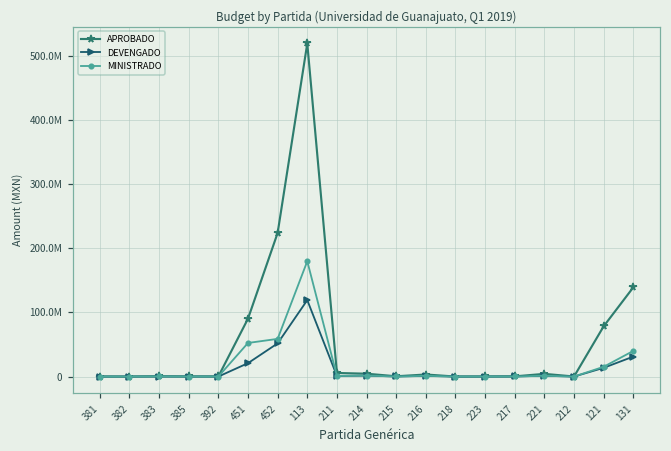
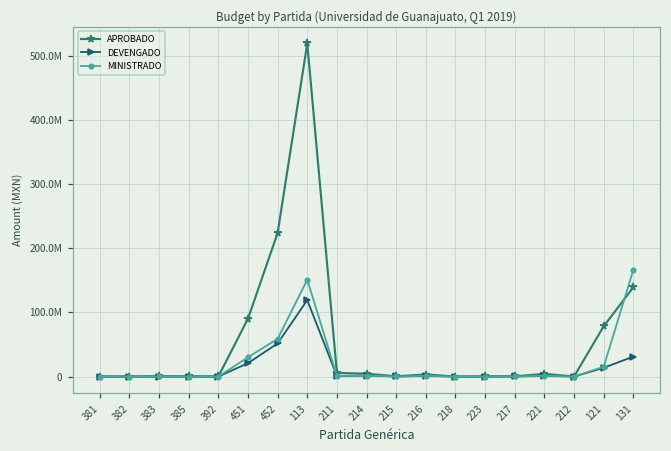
MINISTRADO, 451: 50000000 -> 30000000
MINISTRADO, 113: 180000000 -> 150000000
MINISTRADO, 131: 40000000 -> 170000000
